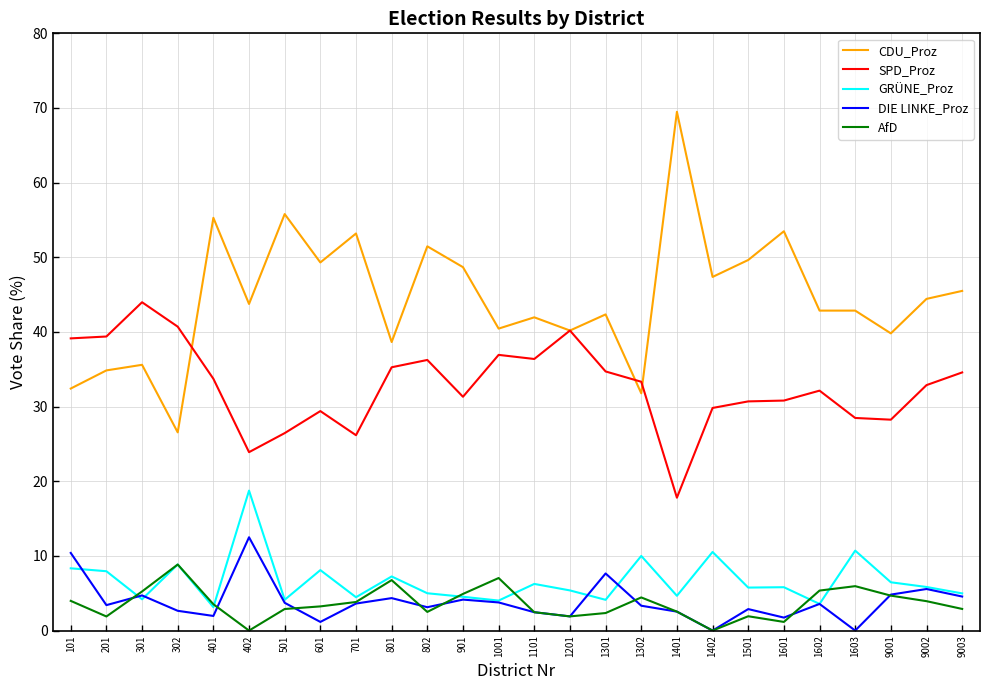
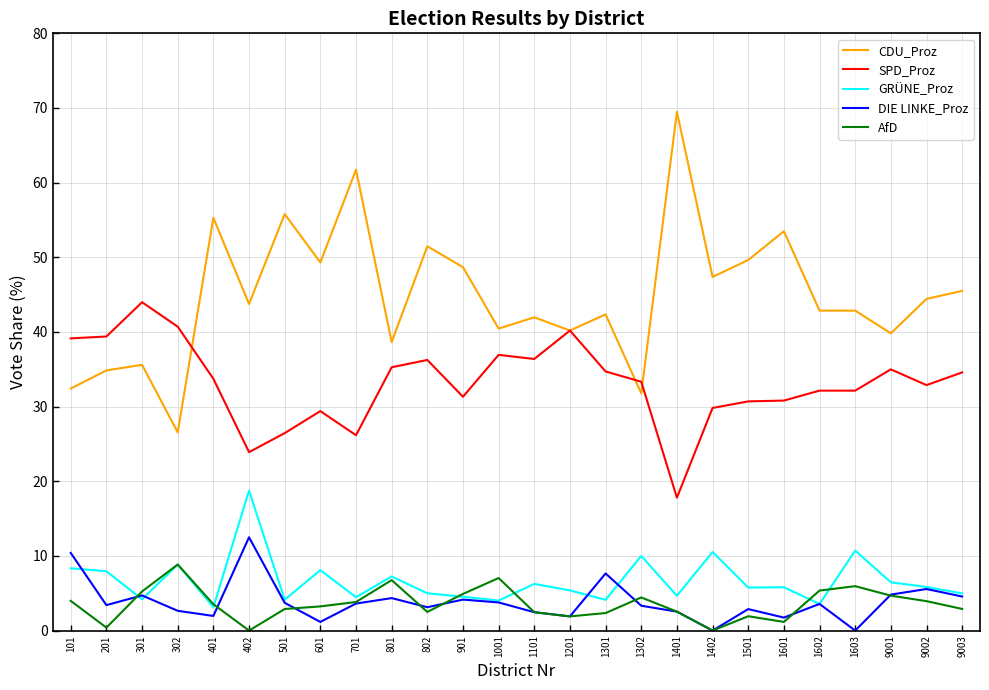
AfD, 201: 2 -> 0
CDU_Proz, 701: 53 -> 62
SPD_Proz, 1603: 28 -> 32
SPD_Proz, 9001: 28 -> 35
